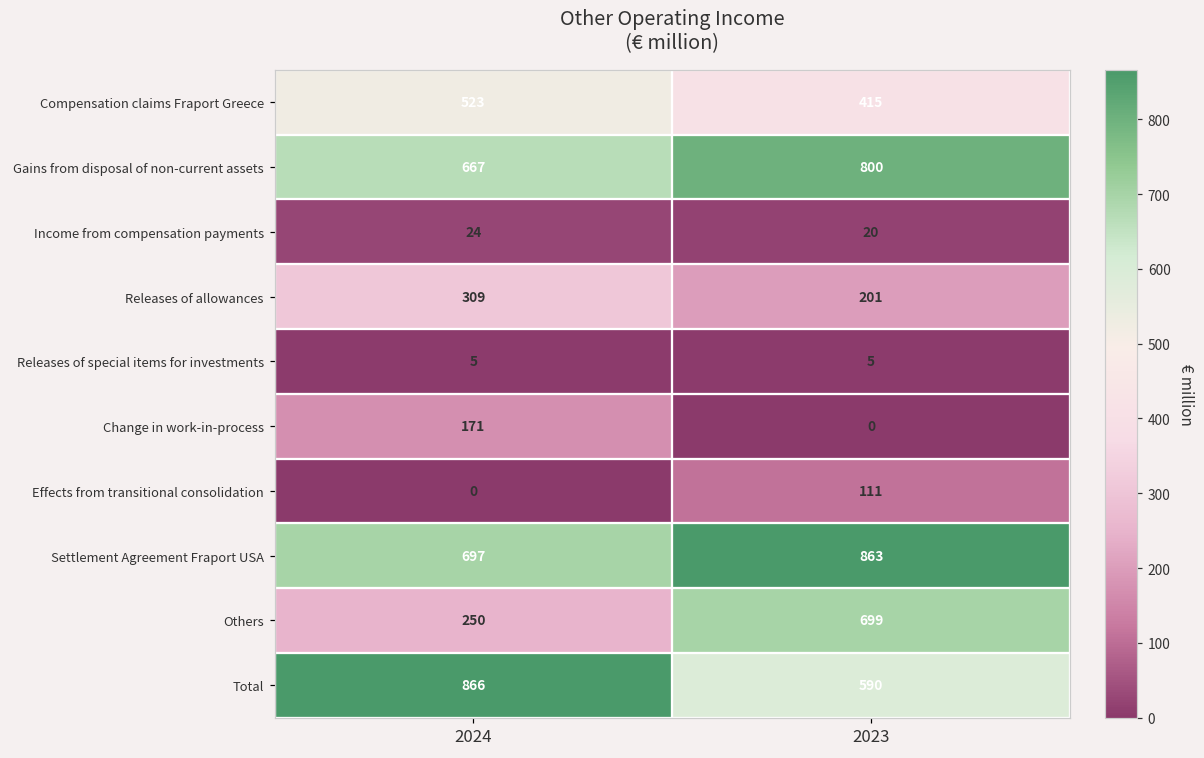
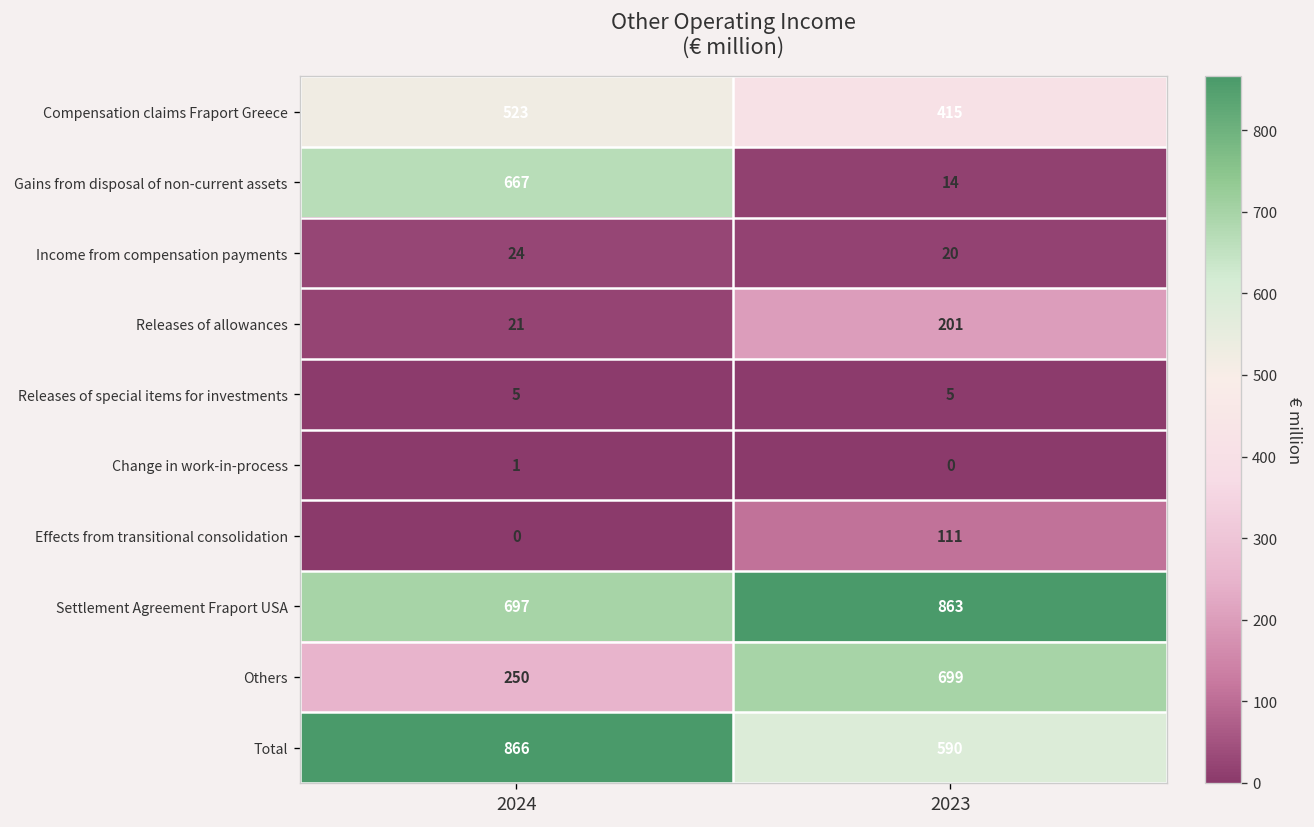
Gains from disposal of non-current assets, 2023: 800 -> 14
Releases of allowances, 2024: 309 -> 21
Change in work-in-process, 2024: 171 -> 1
